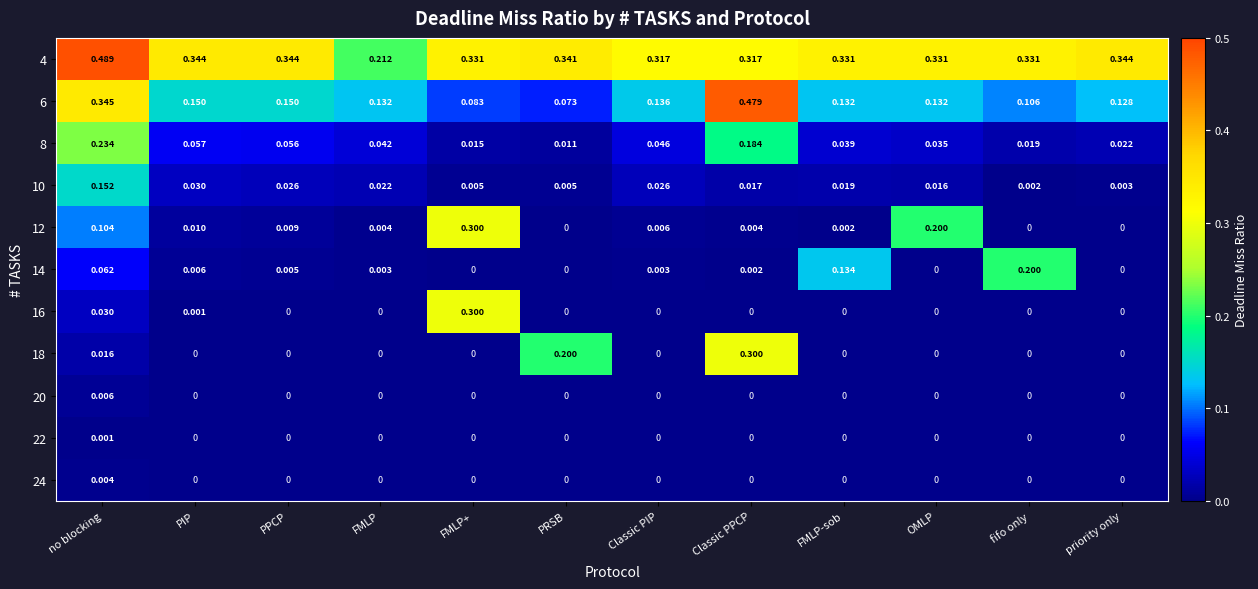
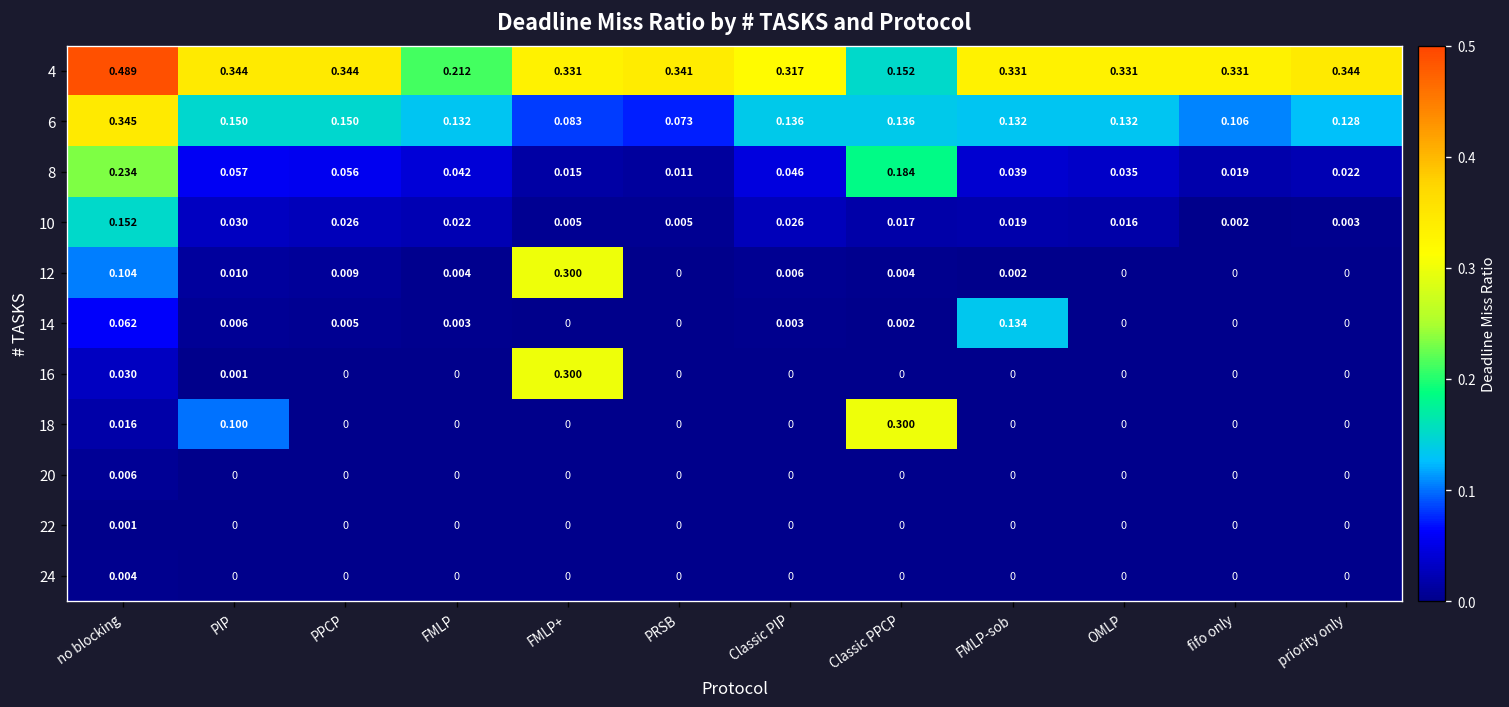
4, Classic PPCP: 0.317 -> 0.152
6, Classic PPCP: 0.479 -> 0.136
12, OMLP: 0.200 -> 0
14, fifo only: 0.200 -> 0
18, PIP: 0 -> 0.100
18, PRSB: 0.200 -> 0
